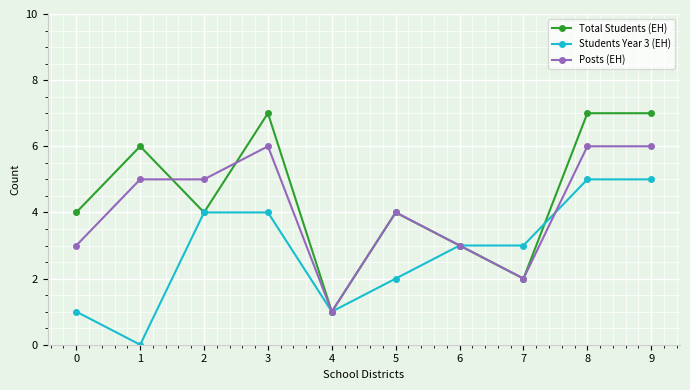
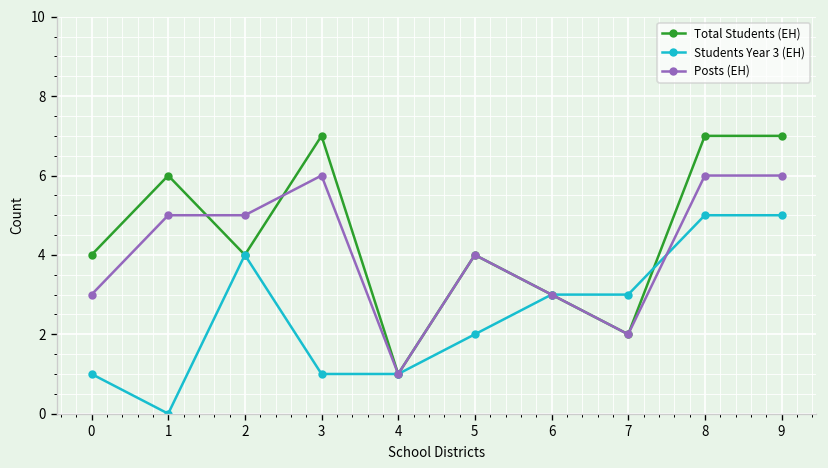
Students Year 3 (EH), 3: 4 -> 1
